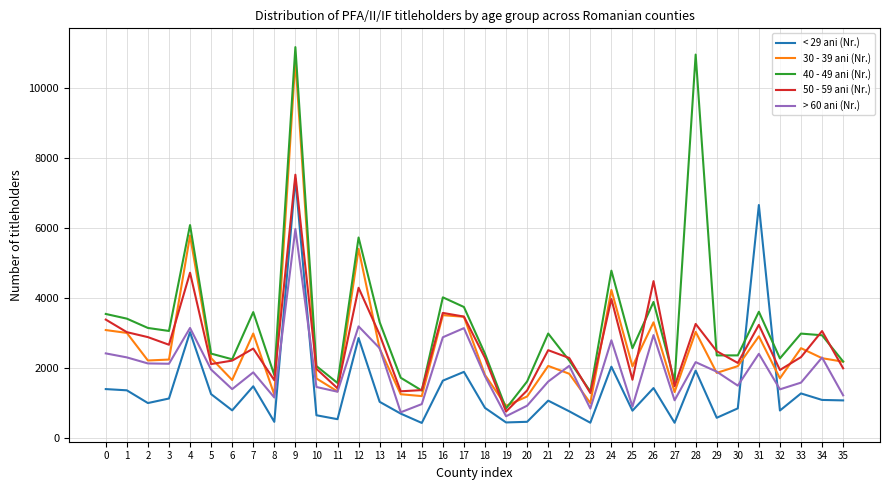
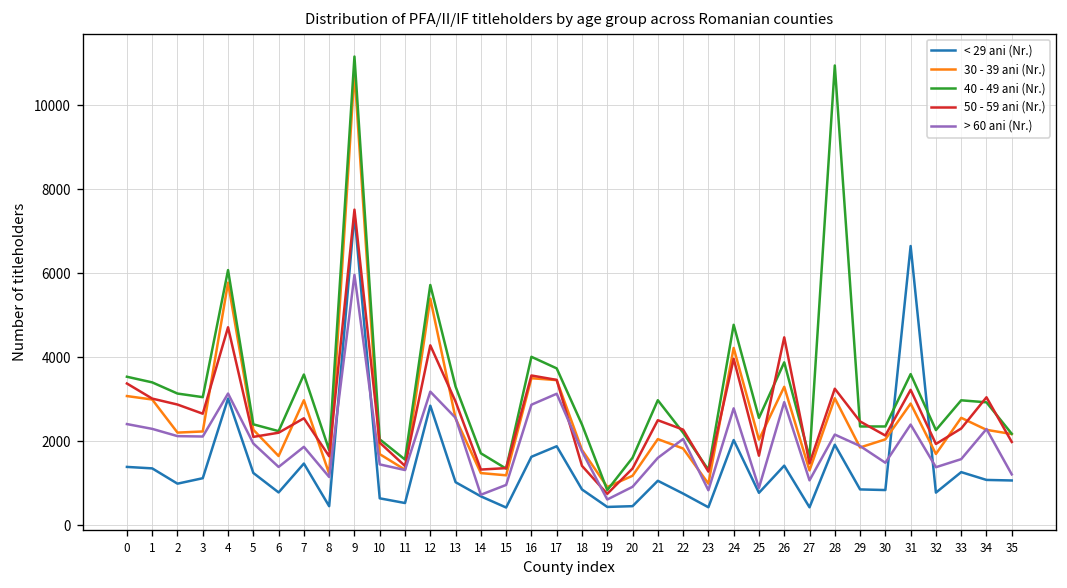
50 - 59 ani (Nr.), 18: 2300 -> 1400
< 29 ani (Nr.), 29: 600 -> 900
